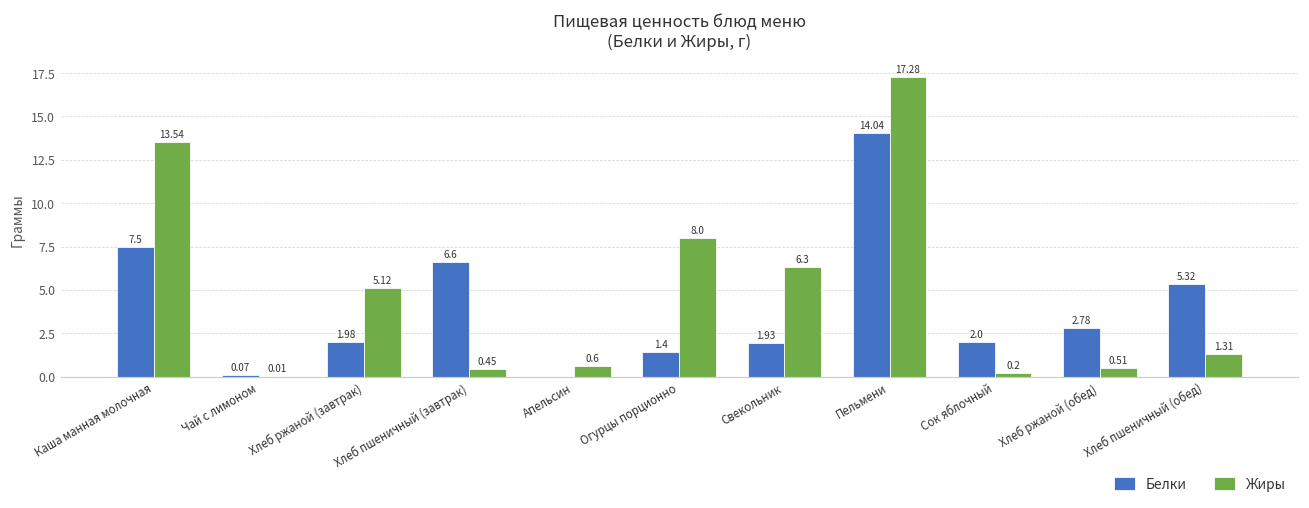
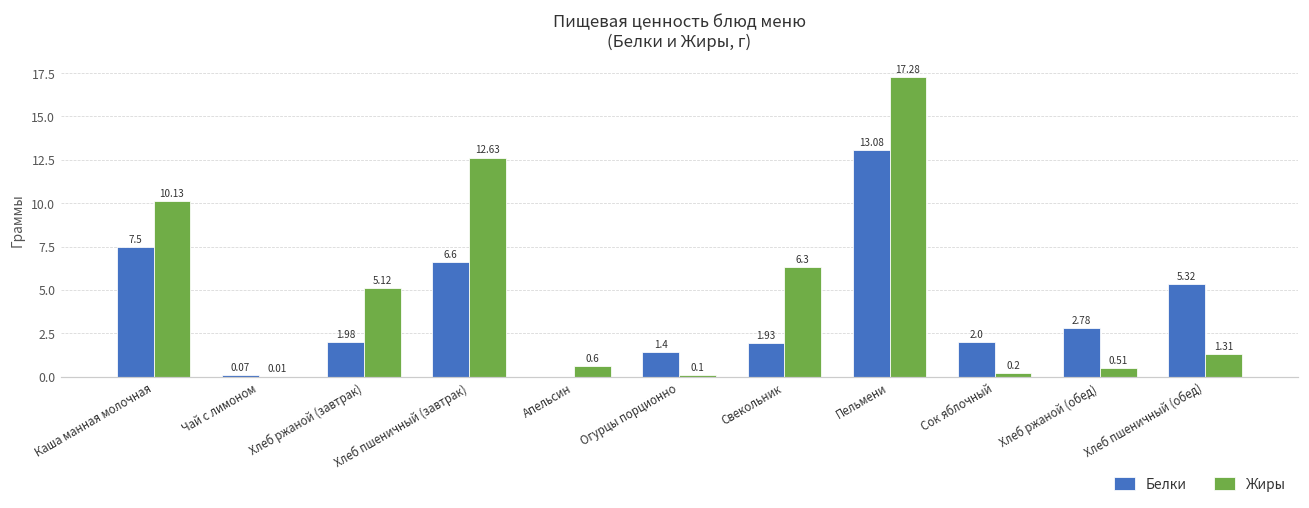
Жиры, Каша манная молочная: 13.54 -> 10.13
Жиры, Хлеб пшеничный (завтрак): 0.45 -> 12.63
Жиры, Огурцы порционно: 8.0 -> 0.1
Белки, Пельмени: 14.04 -> 13.08
